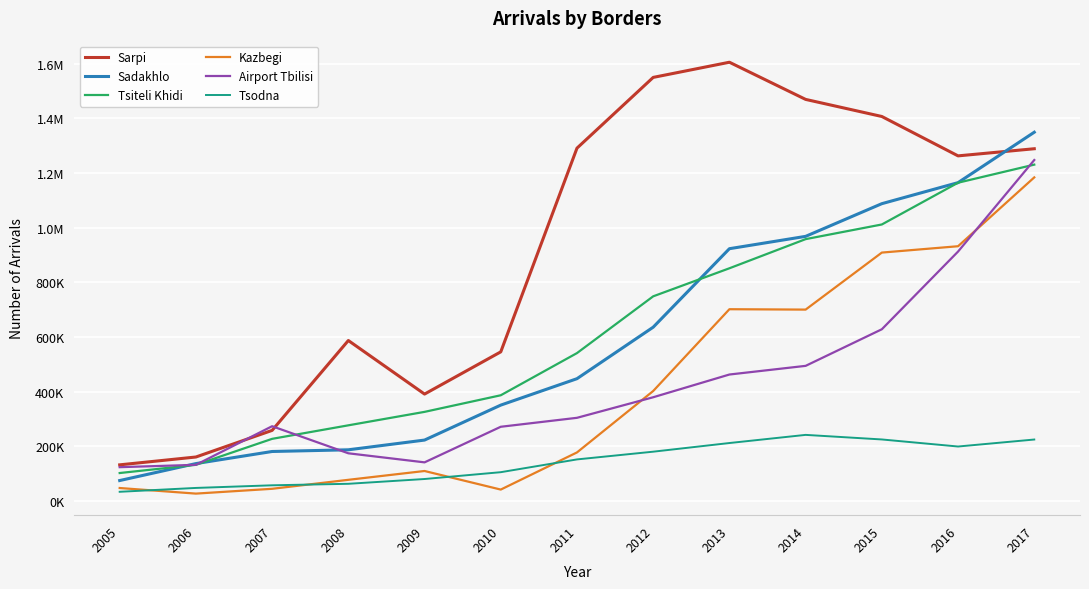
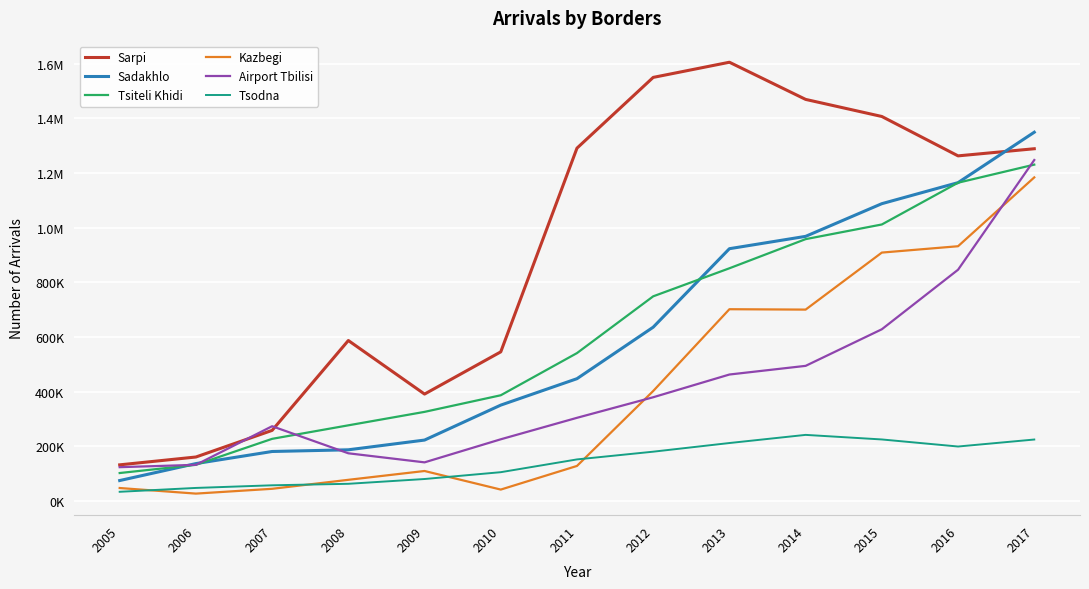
Airport Tbilisi, 2010: 270000 -> 230000
Kazbegi, 2011: 180000 -> 130000
Airport Tbilisi, 2016: 910000 -> 850000
